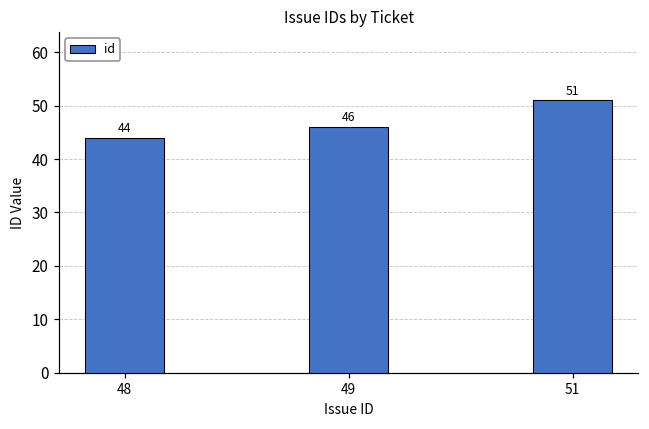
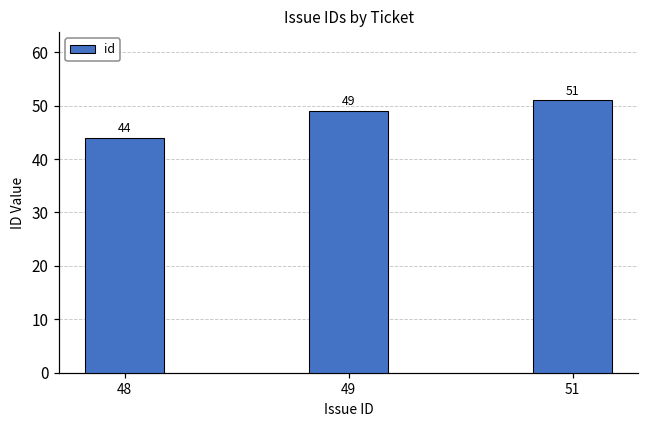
49: 46 -> 49
